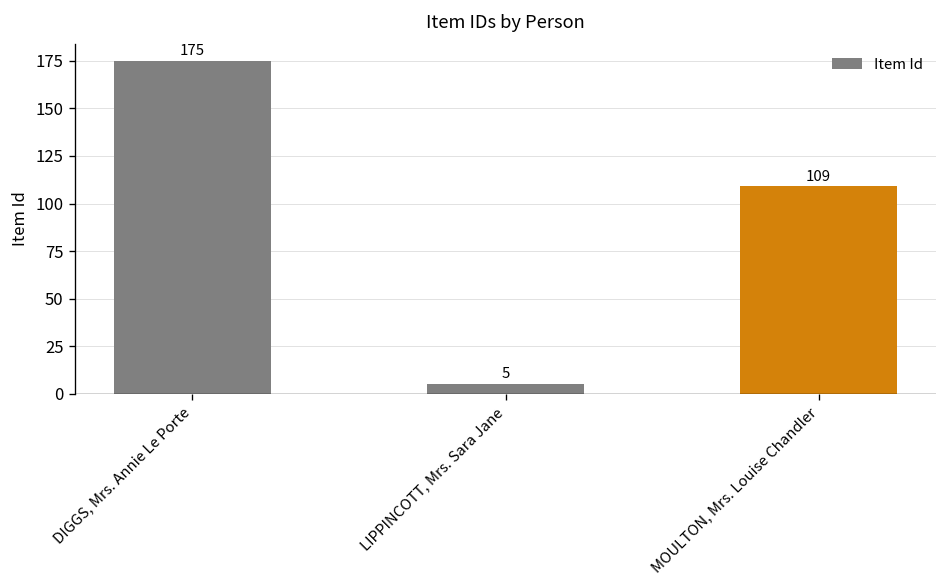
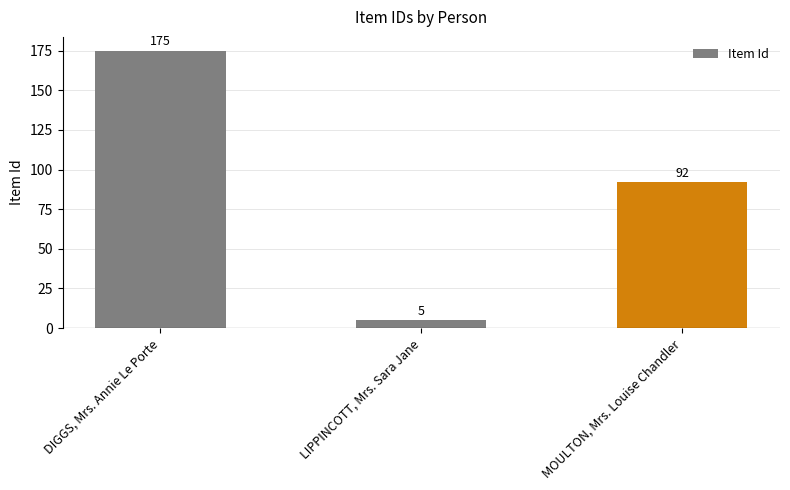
MOULTON, Mrs. Louise Chandler: 109 -> 92
